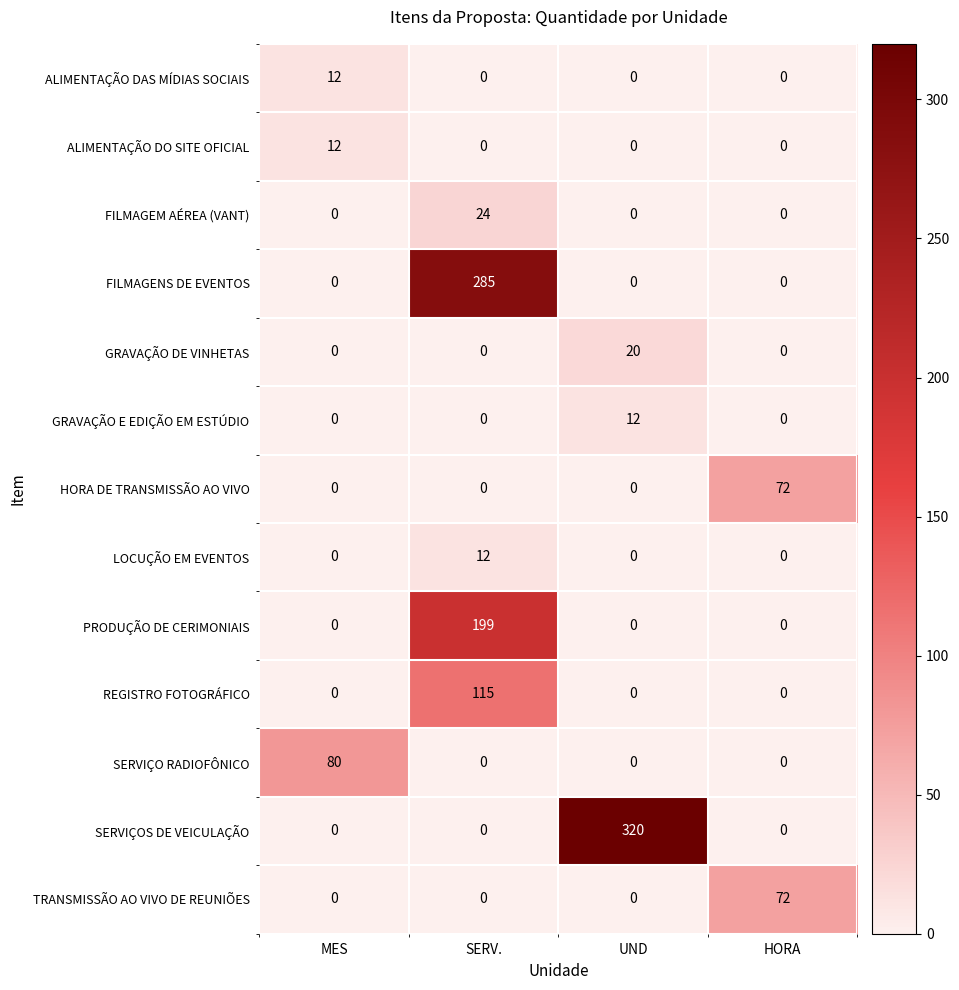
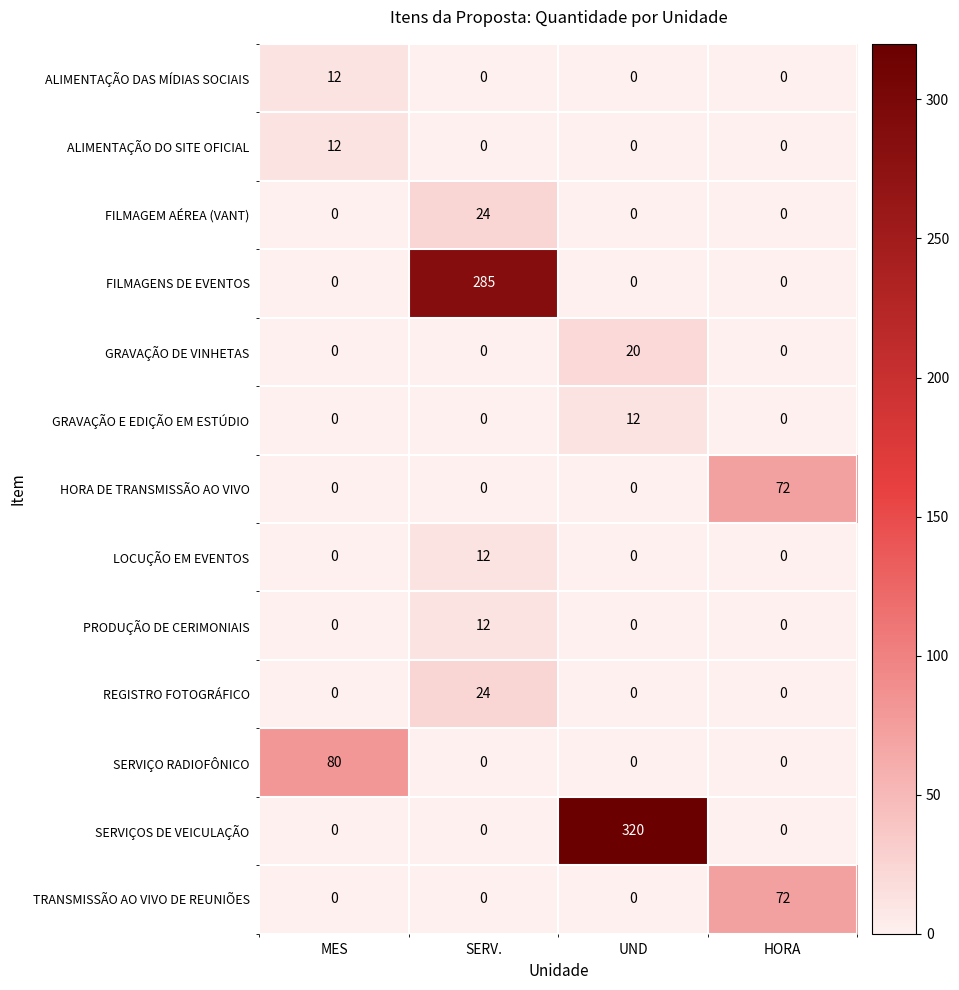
PRODUÇÃO DE CERIMONIAIS, SERV.: 199 -> 12
REGISTRO FOTOGRÁFICO, SERV.: 115 -> 24
